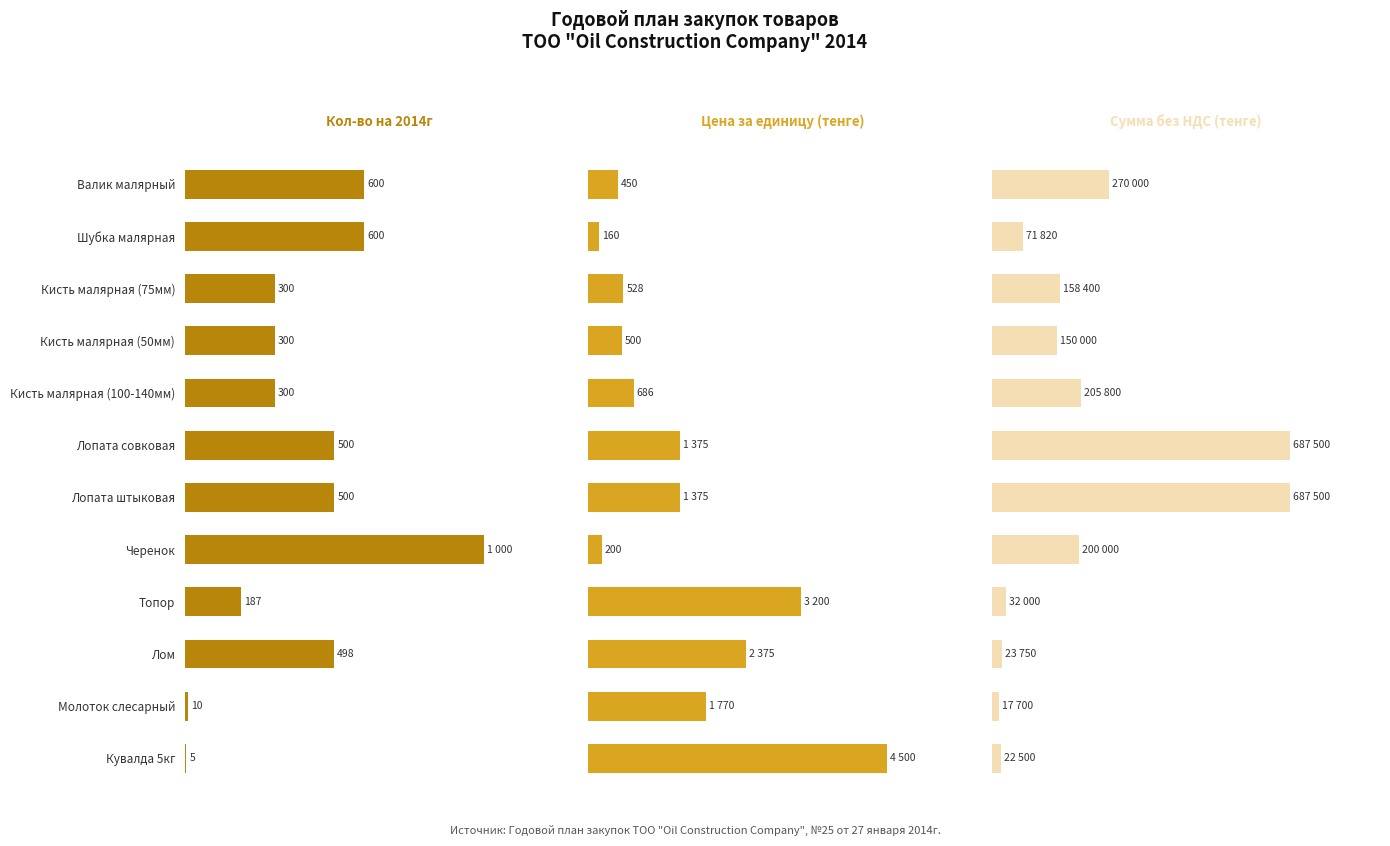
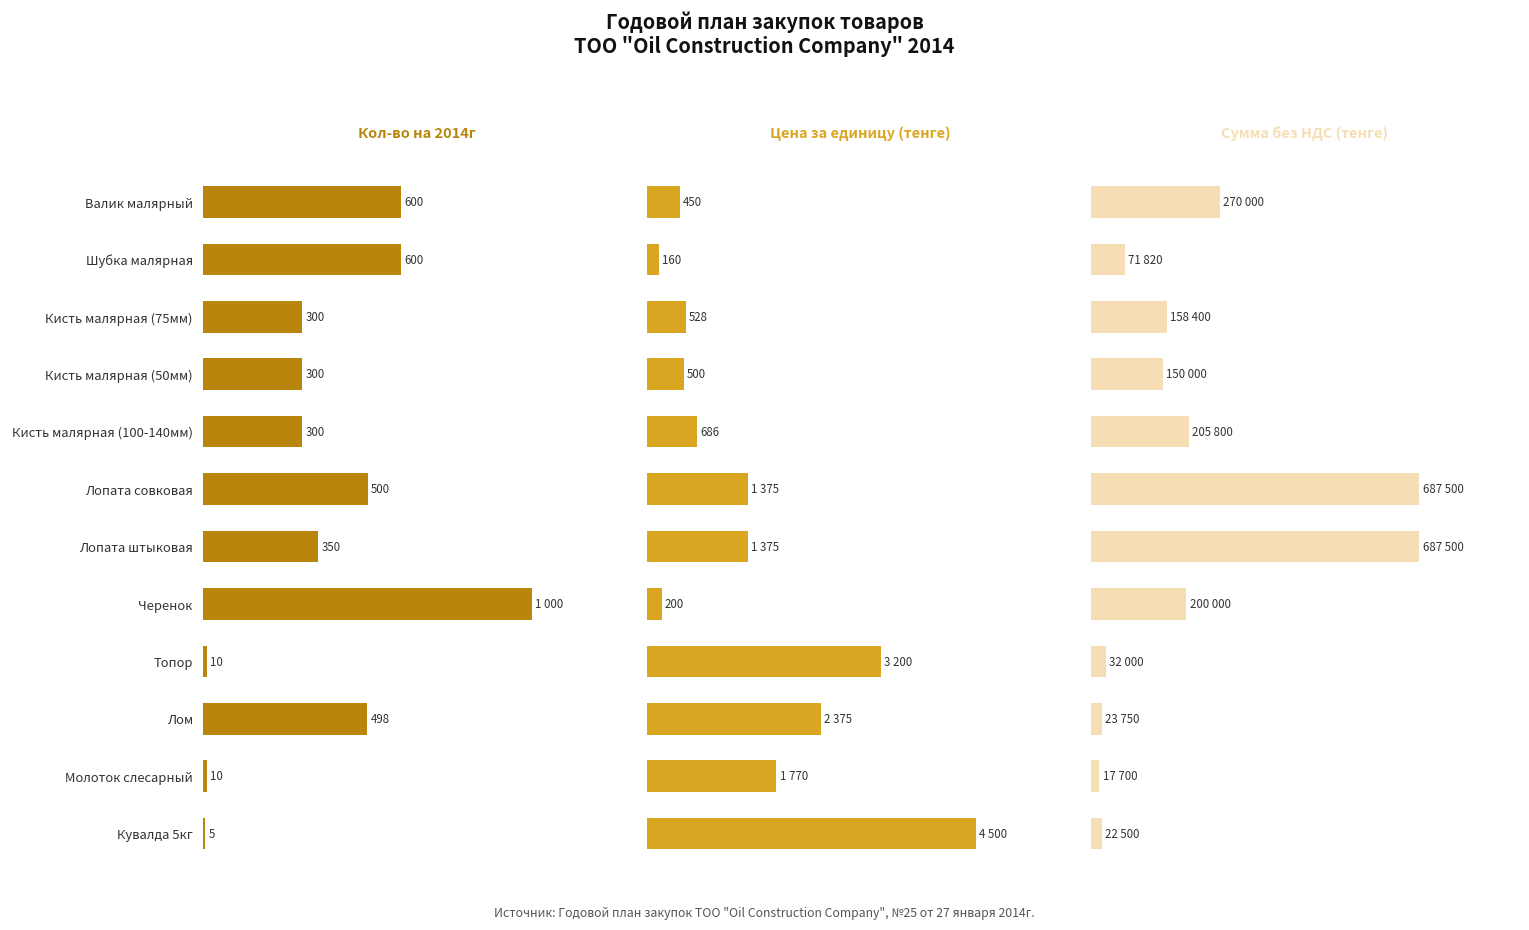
Кол-во на 2014г, Лопата штыковая: 500 -> 350
Кол-во на 2014г, Топор: 187 -> 10
